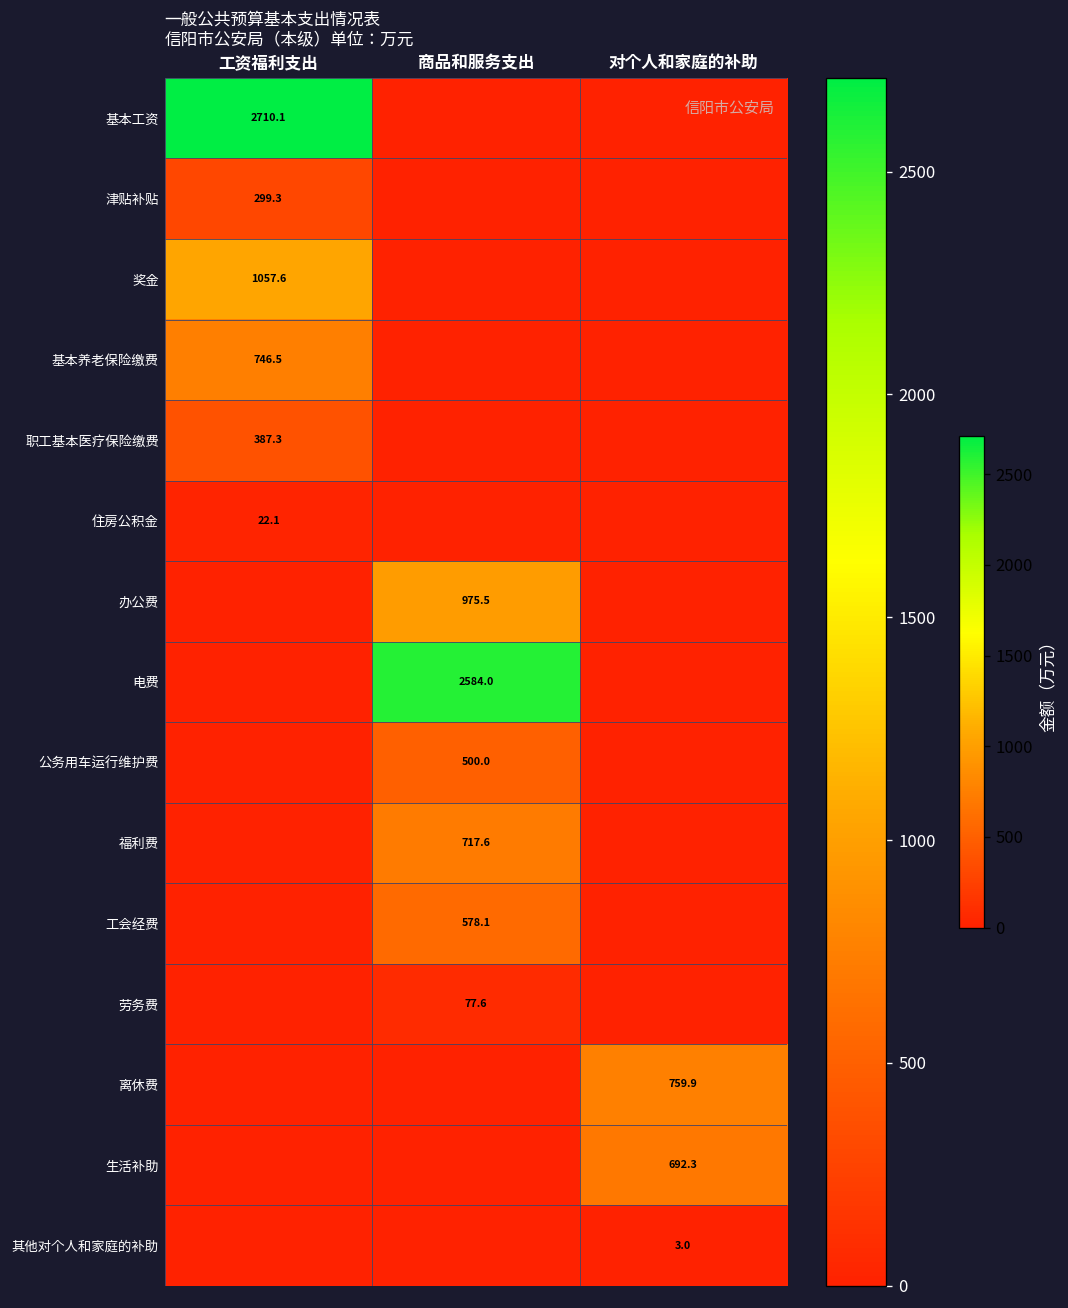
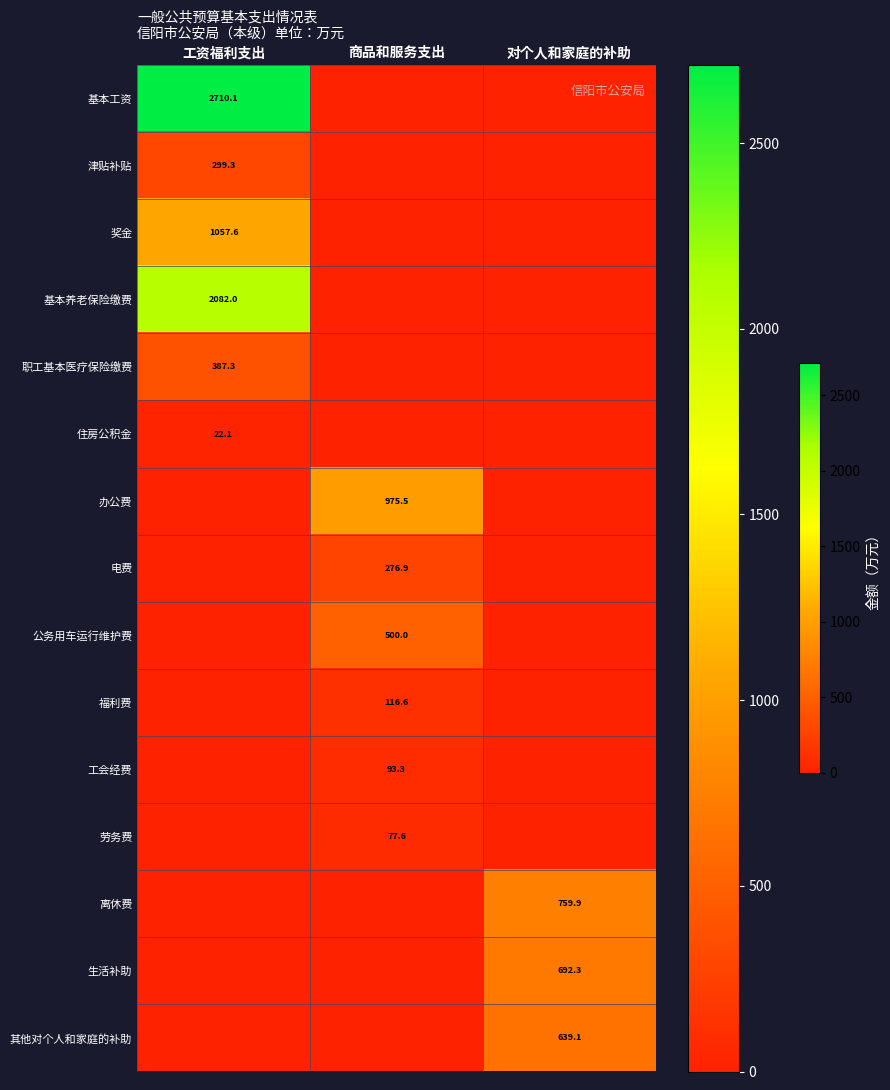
基本养老保险缴费, 工资福利支出: 746.5 -> 2082.0
电费, 商品和服务支出: 2584.0 -> 276.9
福利费, 商品和服务支出: 717.6 -> 116.6
工会经费, 商品和服务支出: 578.1 -> 93.3
其他对个人和家庭的补助, 对个人和家庭的补助: 3.0 -> 639.1
